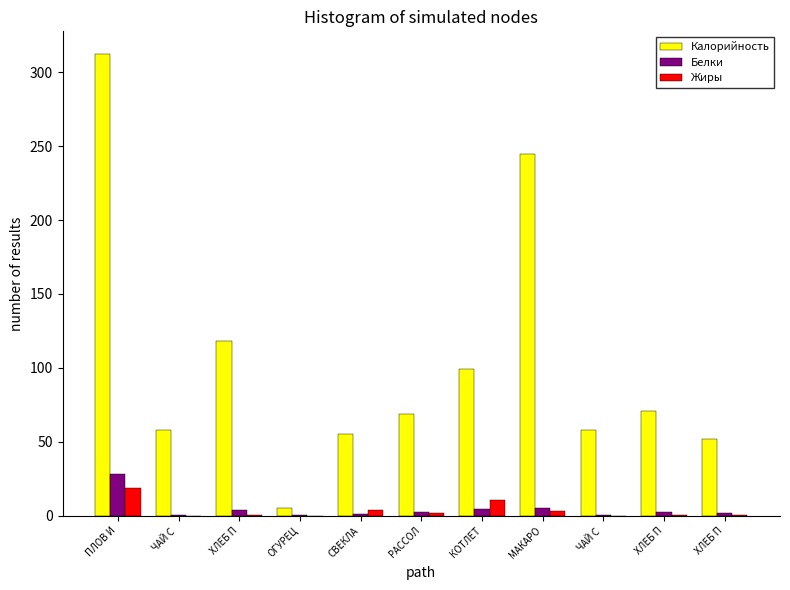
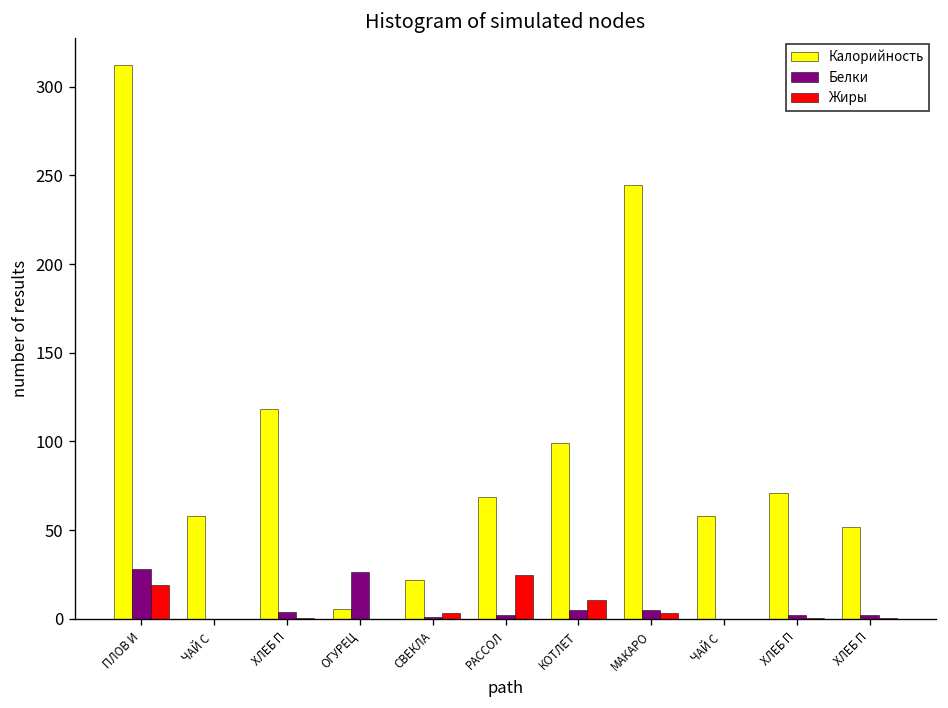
Белки, ОГУРЕЦ: 1 -> 26
Калорийность, СВЕКЛА: 55 -> 22
Жиры, РАССОЛ: 2 -> 25
